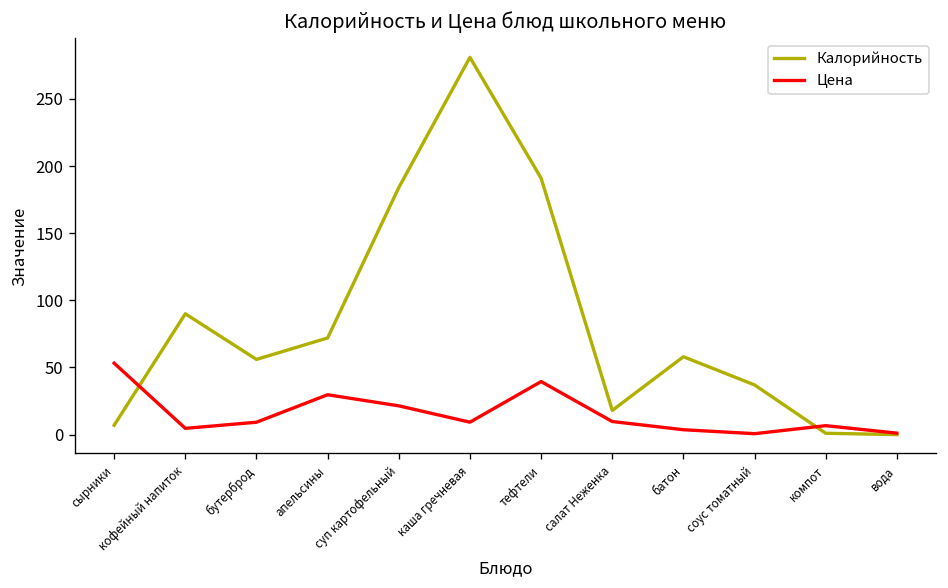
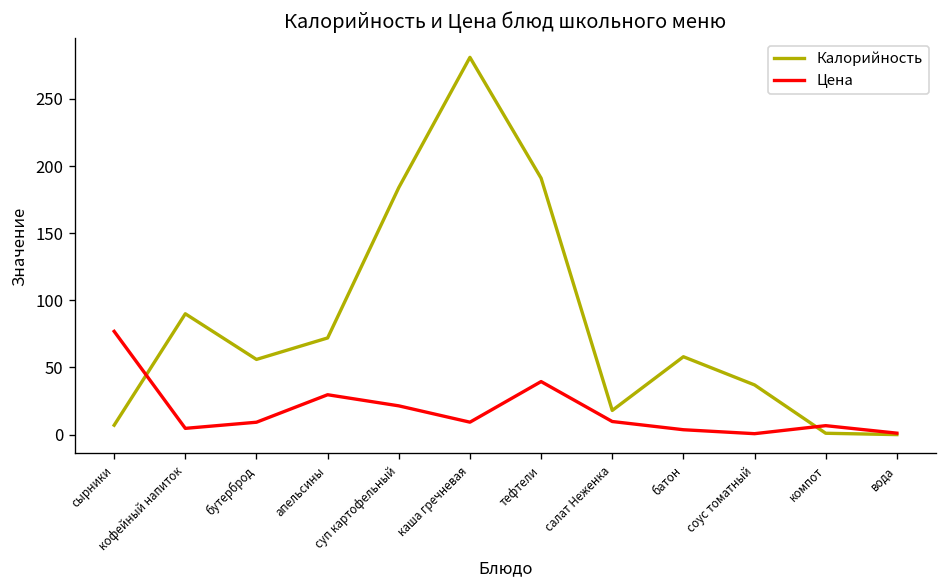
Цена, сырники: 53 -> 77
